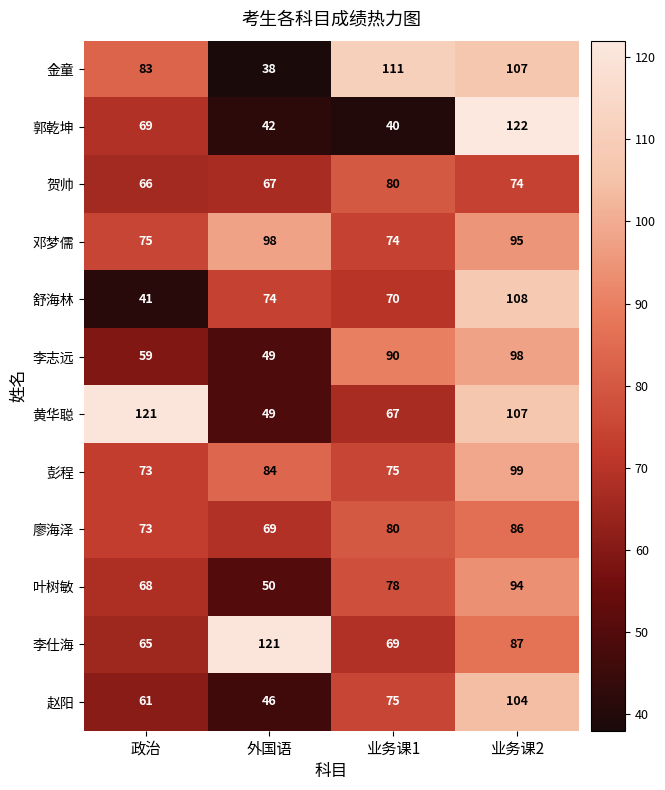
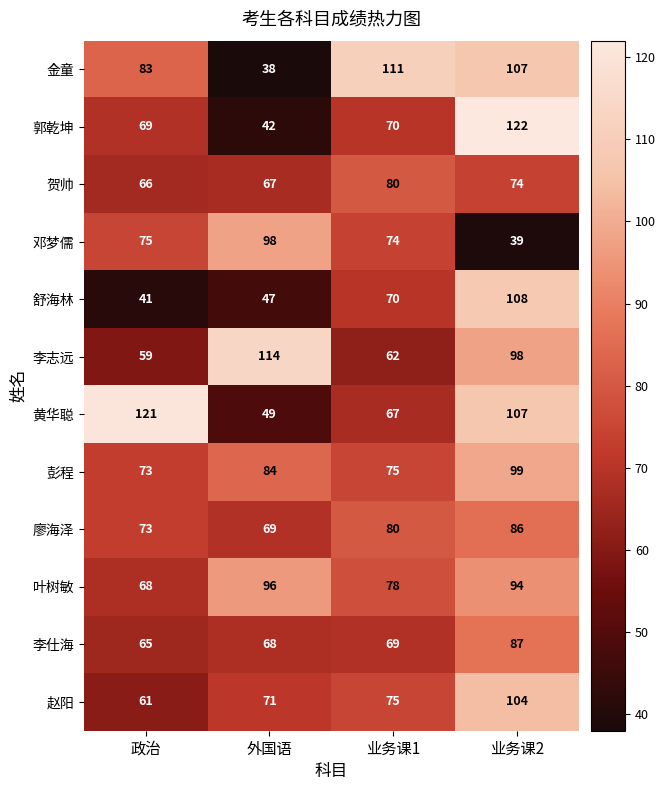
郭乾坤, 业务课1: 40 -> 70
邓梦儒, 业务课2: 95 -> 39
舒海林, 外国语: 74 -> 47
李志远, 外国语: 49 -> 114
李志远, 业务课1: 90 -> 62
叶树敏, 外国语: 50 -> 96
李仕海, 外国语: 121 -> 68
赵阳, 外国语: 46 -> 71
